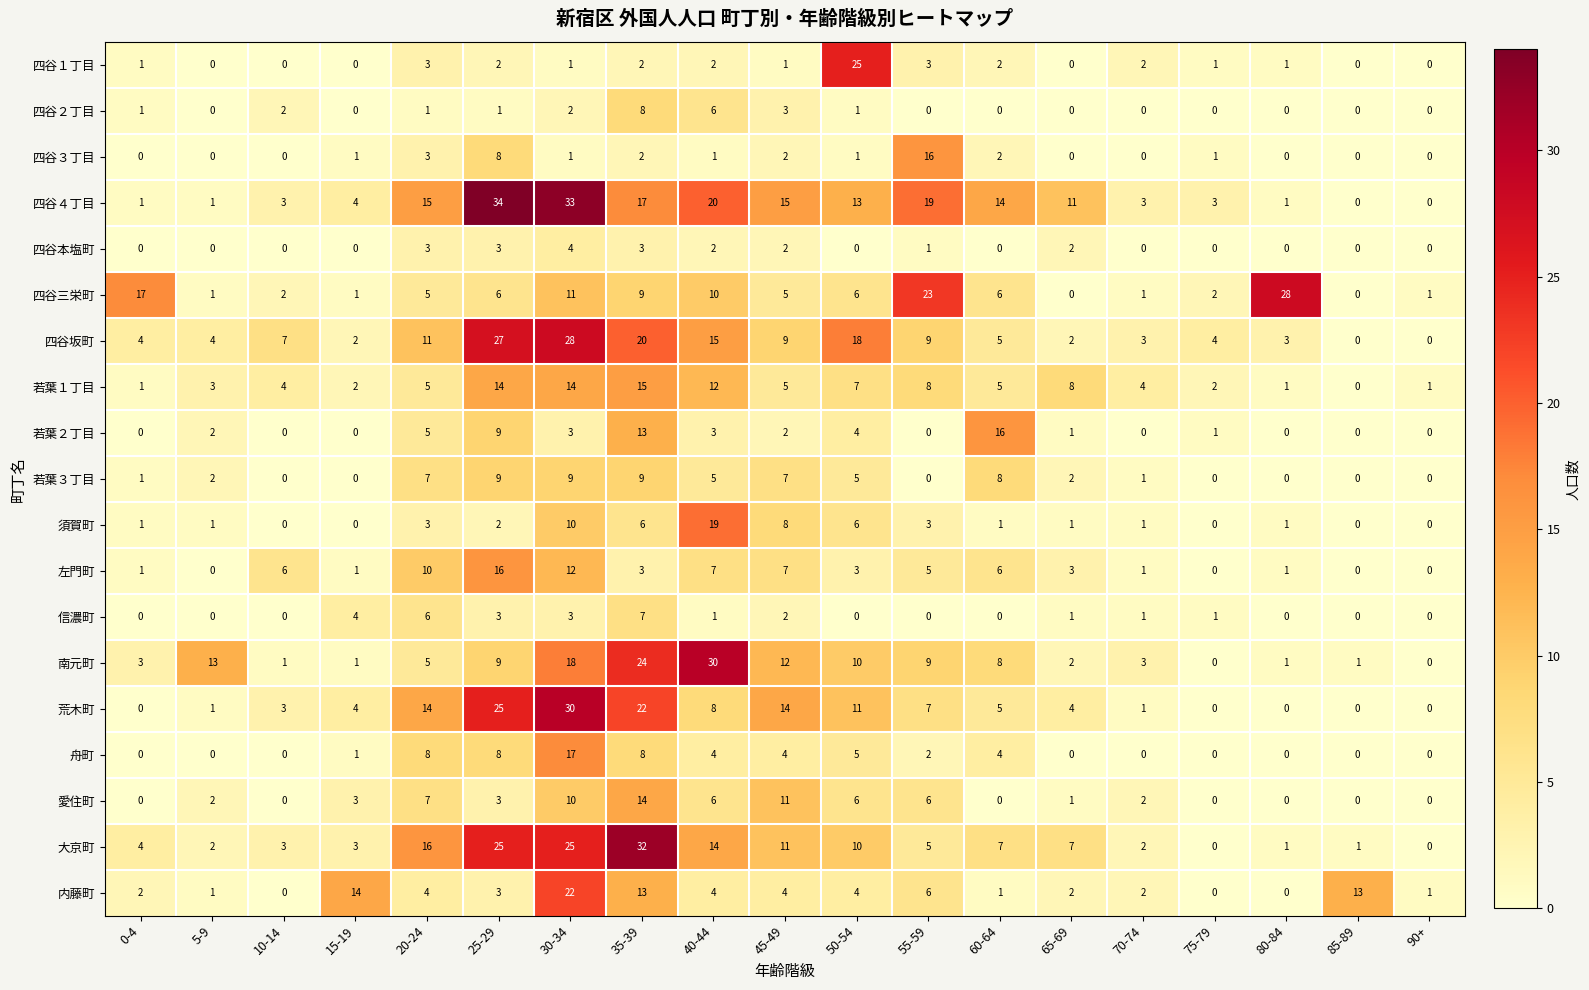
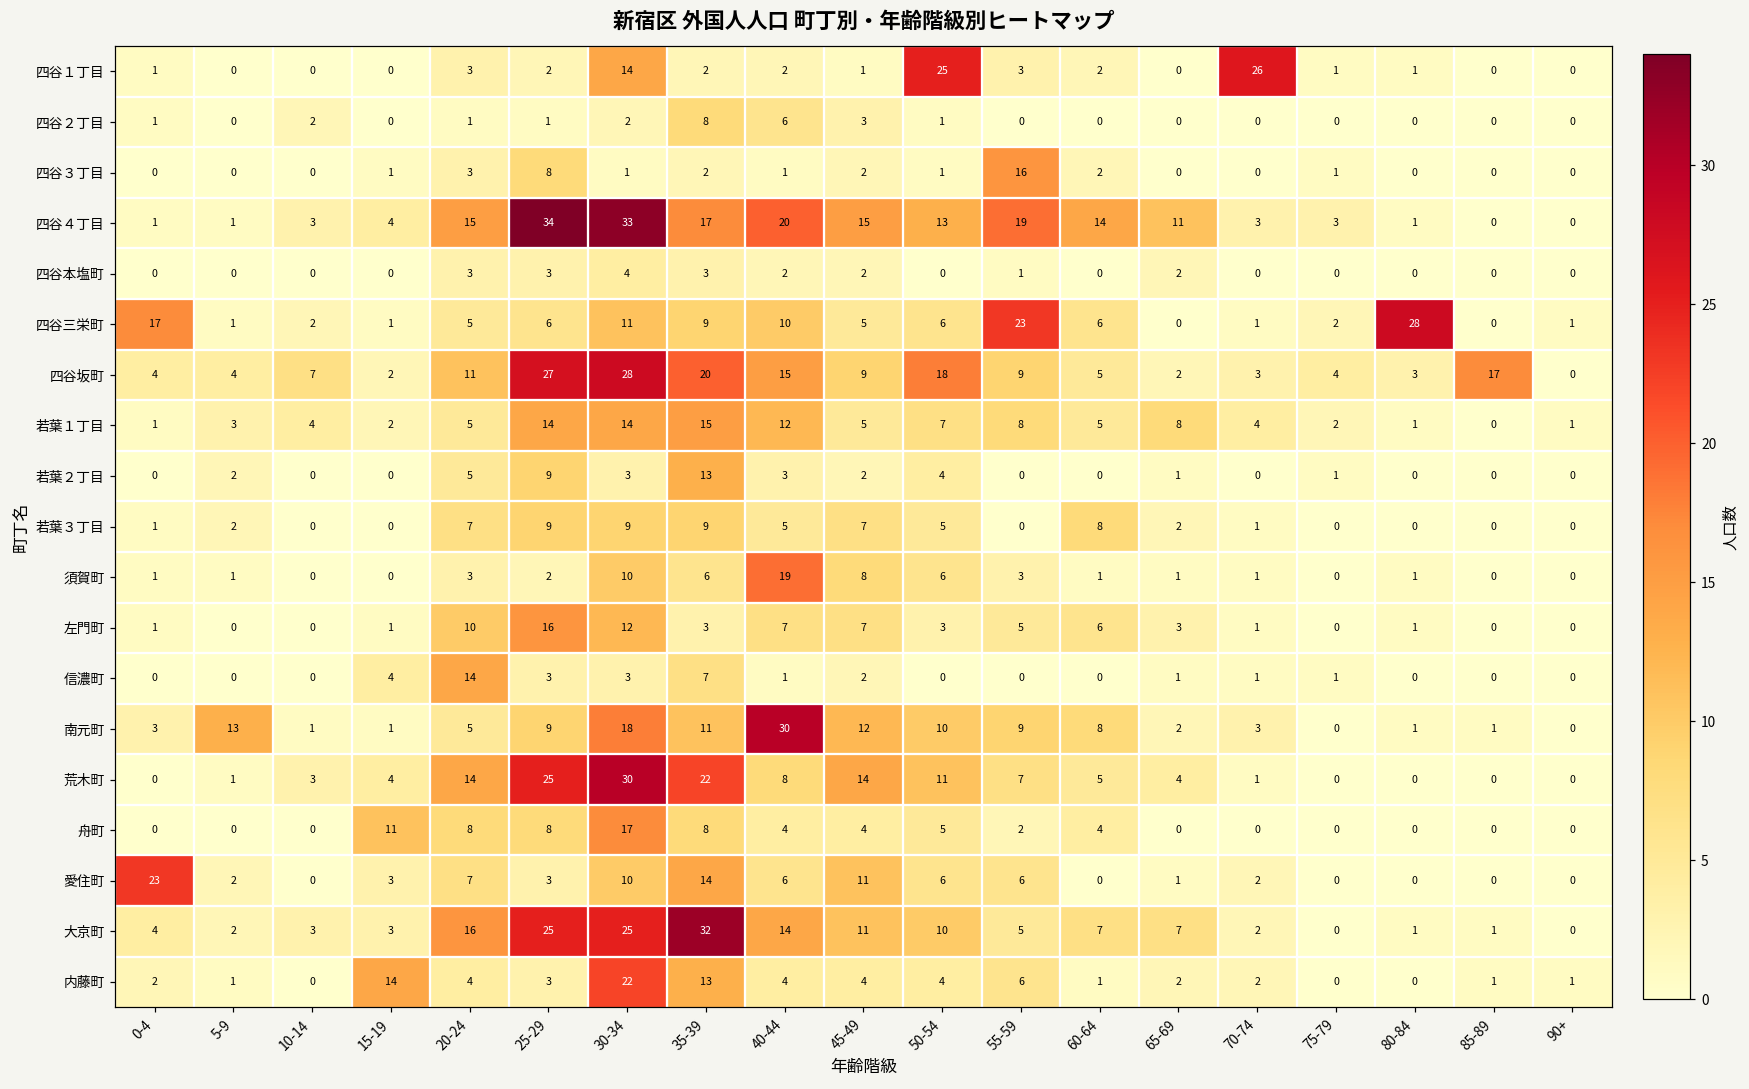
四谷１丁目, 30-34: 1 -> 14
四谷１丁目, 70-74: 2 -> 26
四谷坂町, 85-89: 0 -> 17
若葉２丁目, 60-64: 16 -> 0
左門町, 10-14: 6 -> 0
信濃町, 20-24: 6 -> 14
南元町, 35-39: 24 -> 11
舟町, 15-19: 1 -> 11
愛住町, 0-4: 0 -> 23
内藤町, 85-89: 13 -> 1
